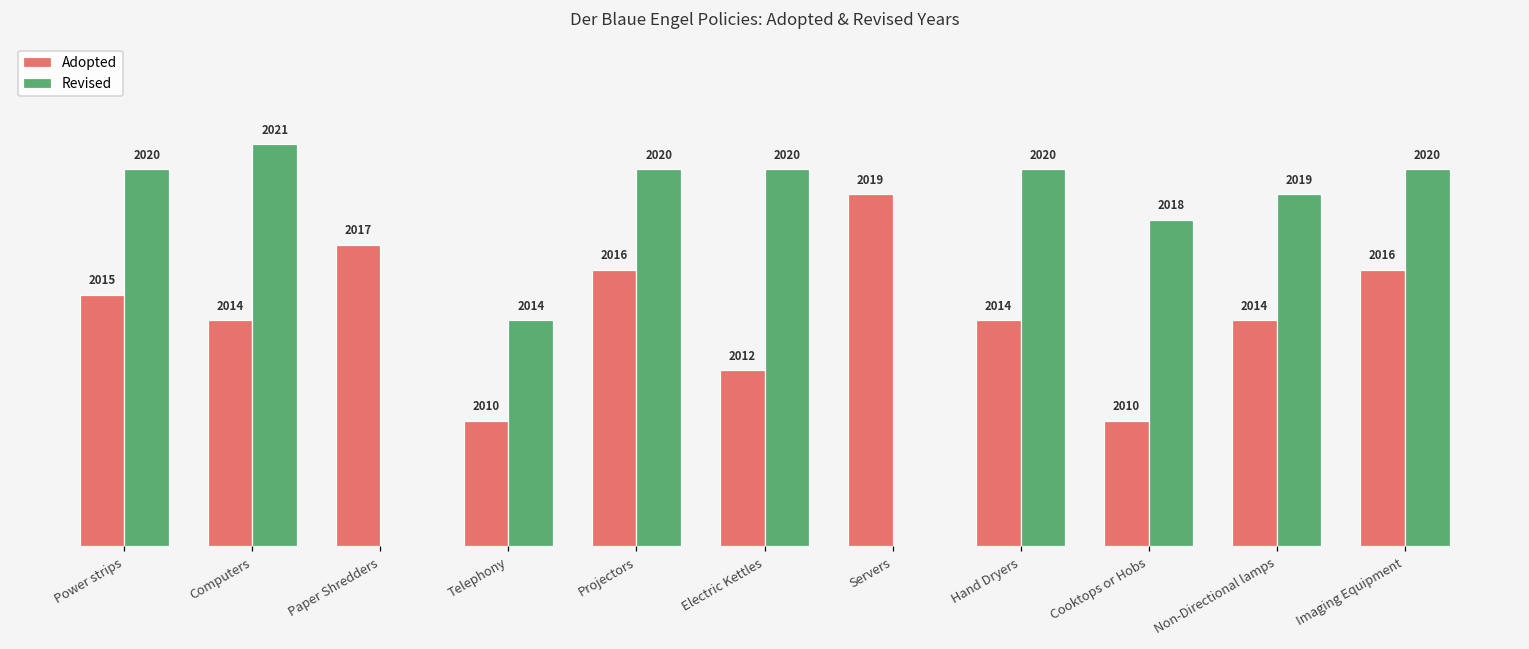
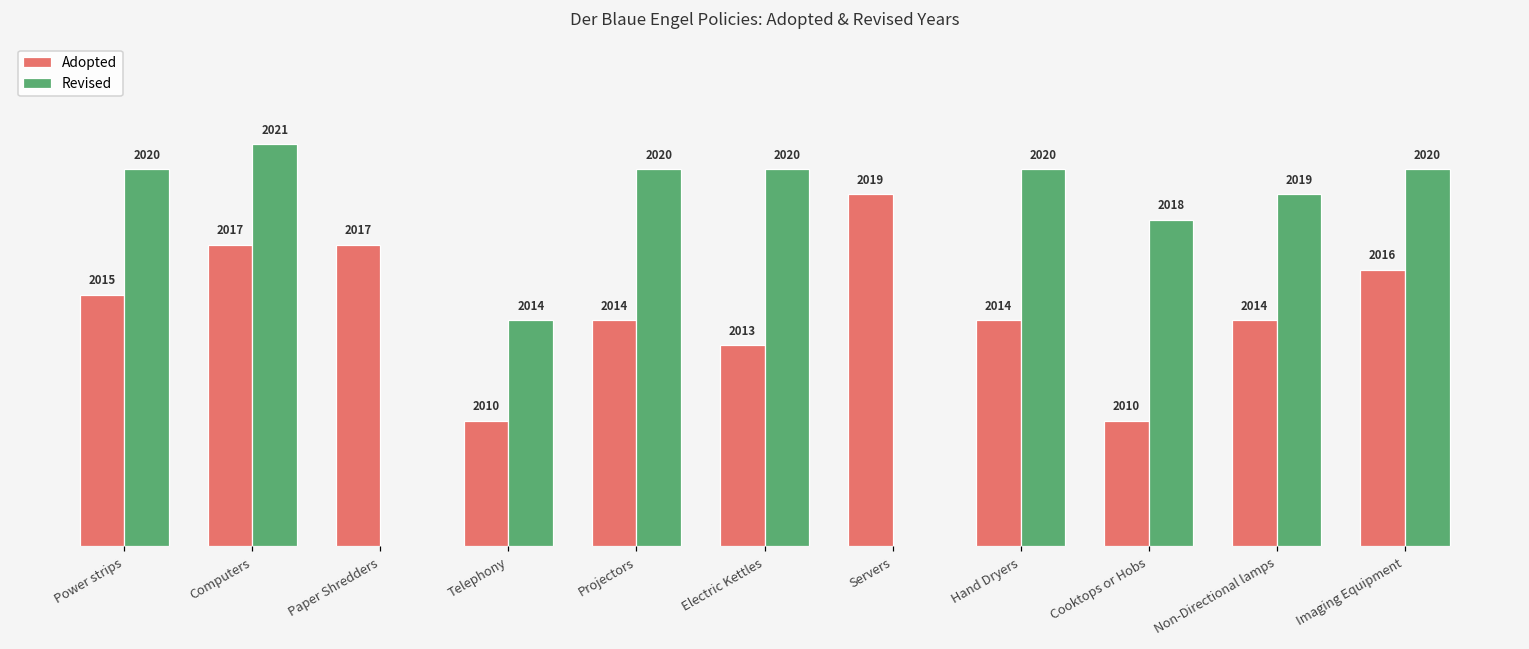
Adopted, Computers: 2014 -> 2017
Adopted, Projectors: 2016 -> 2014
Adopted, Electric Kettles: 2012 -> 2013
